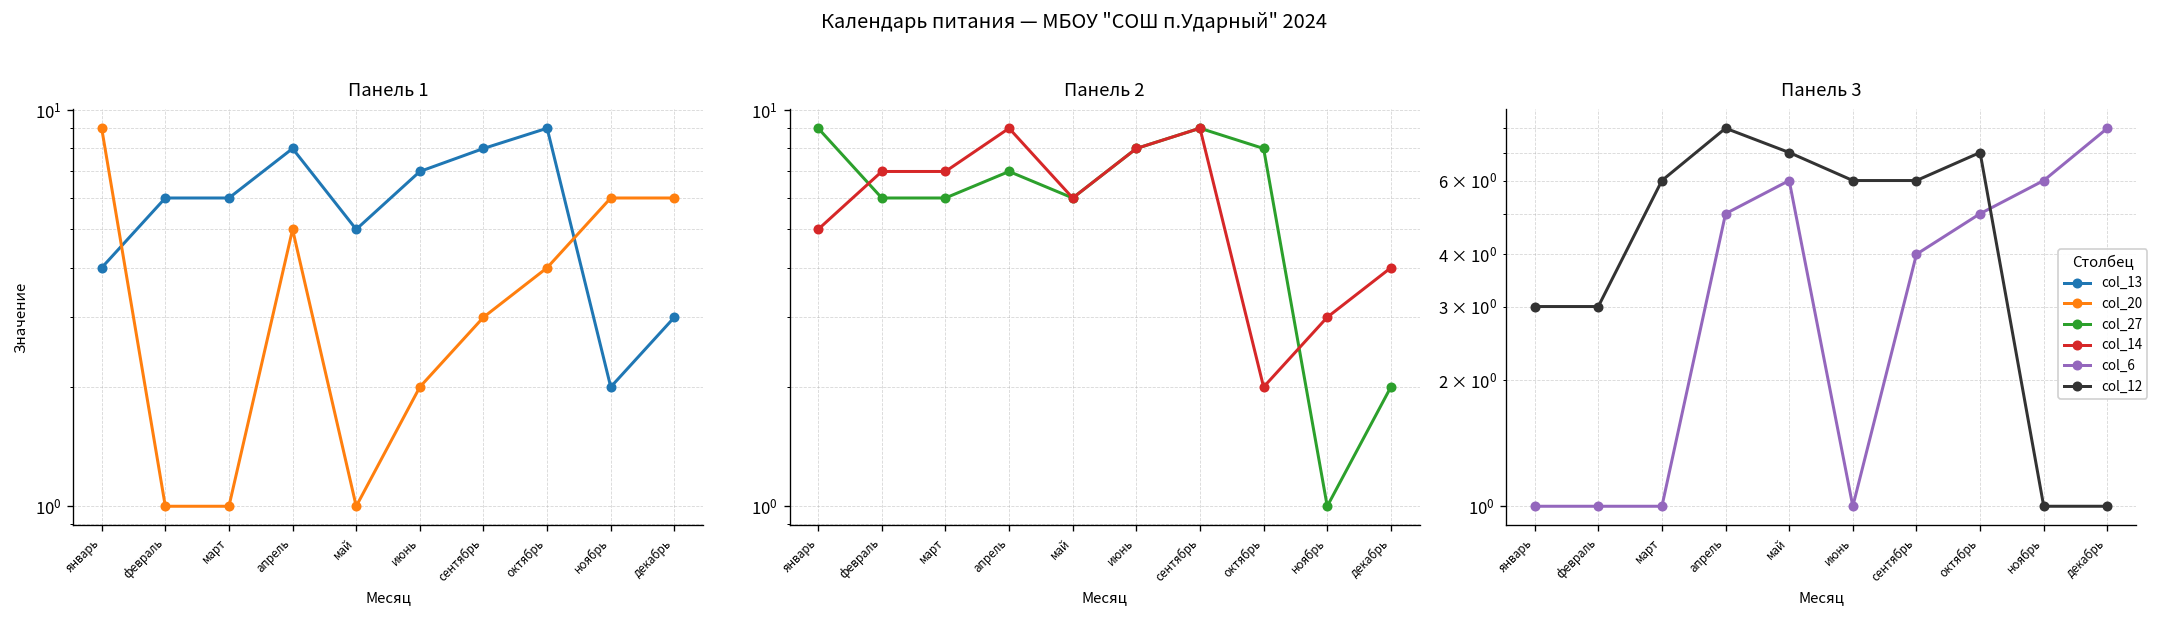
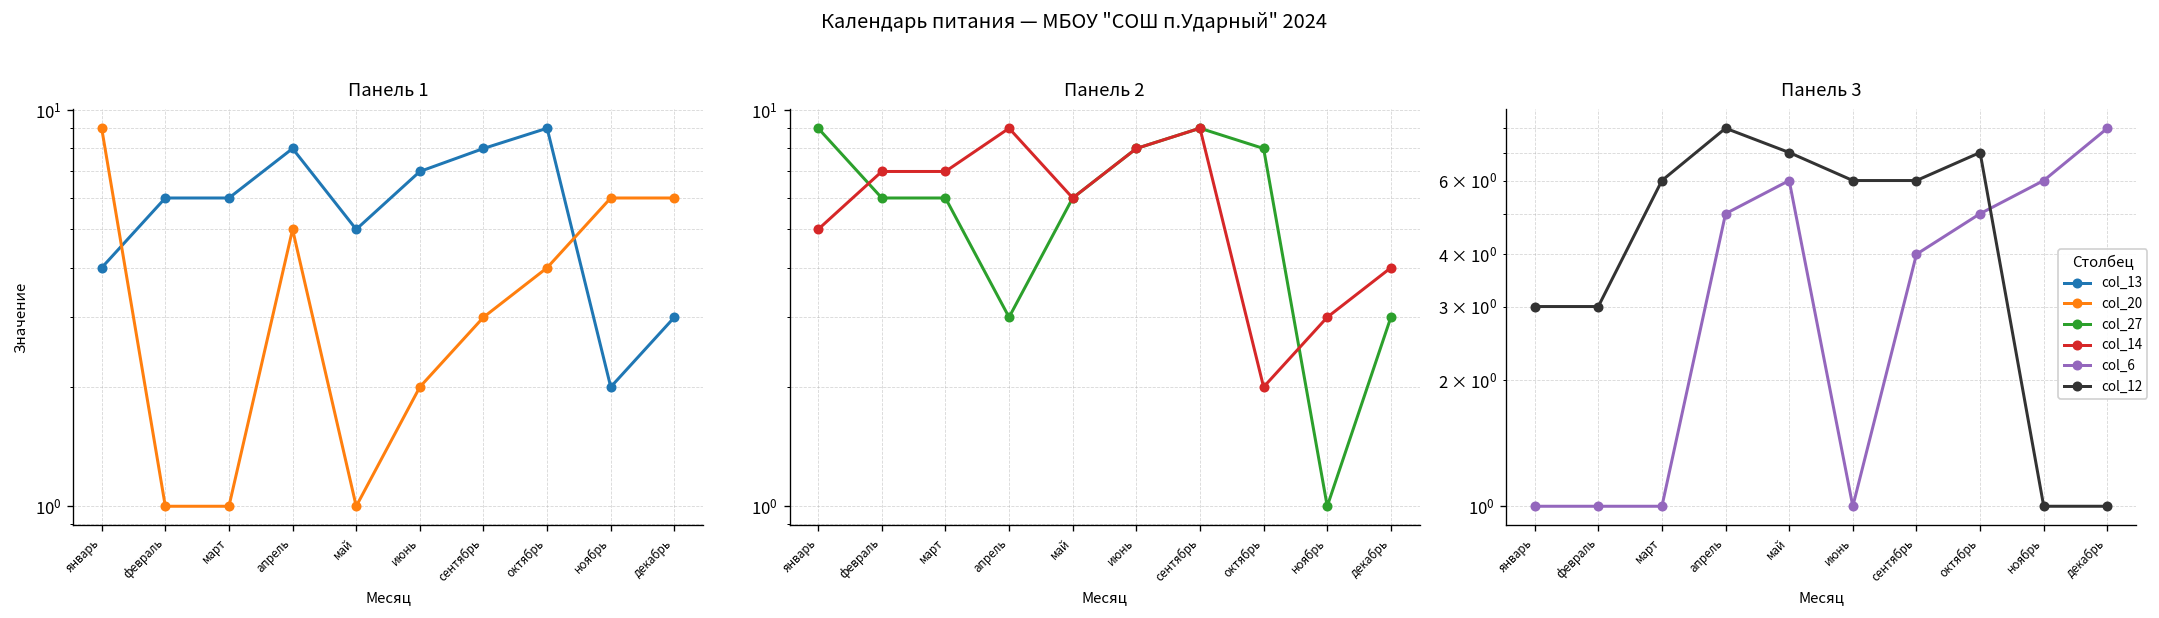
Панель 2, col_27, апрель: 7 -> 3
Панель 2, col_27, декабрь: 2 -> 3
